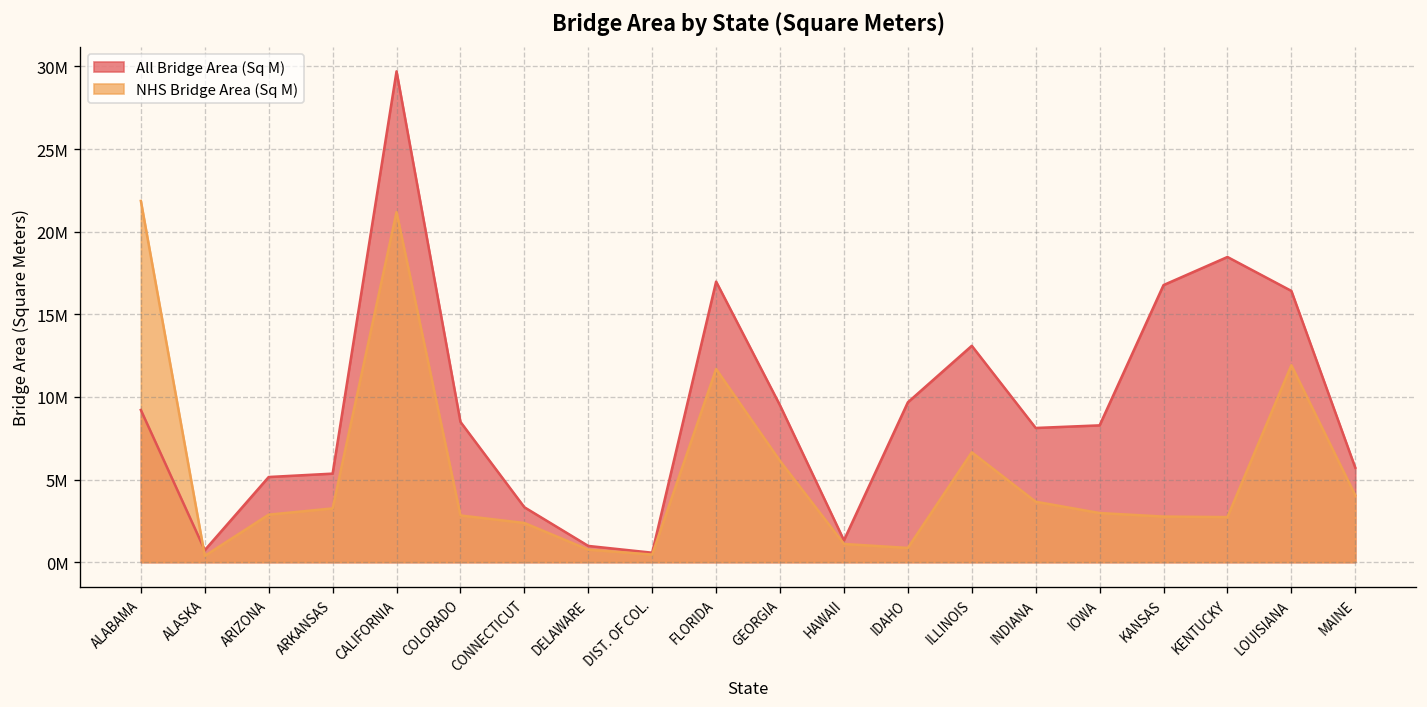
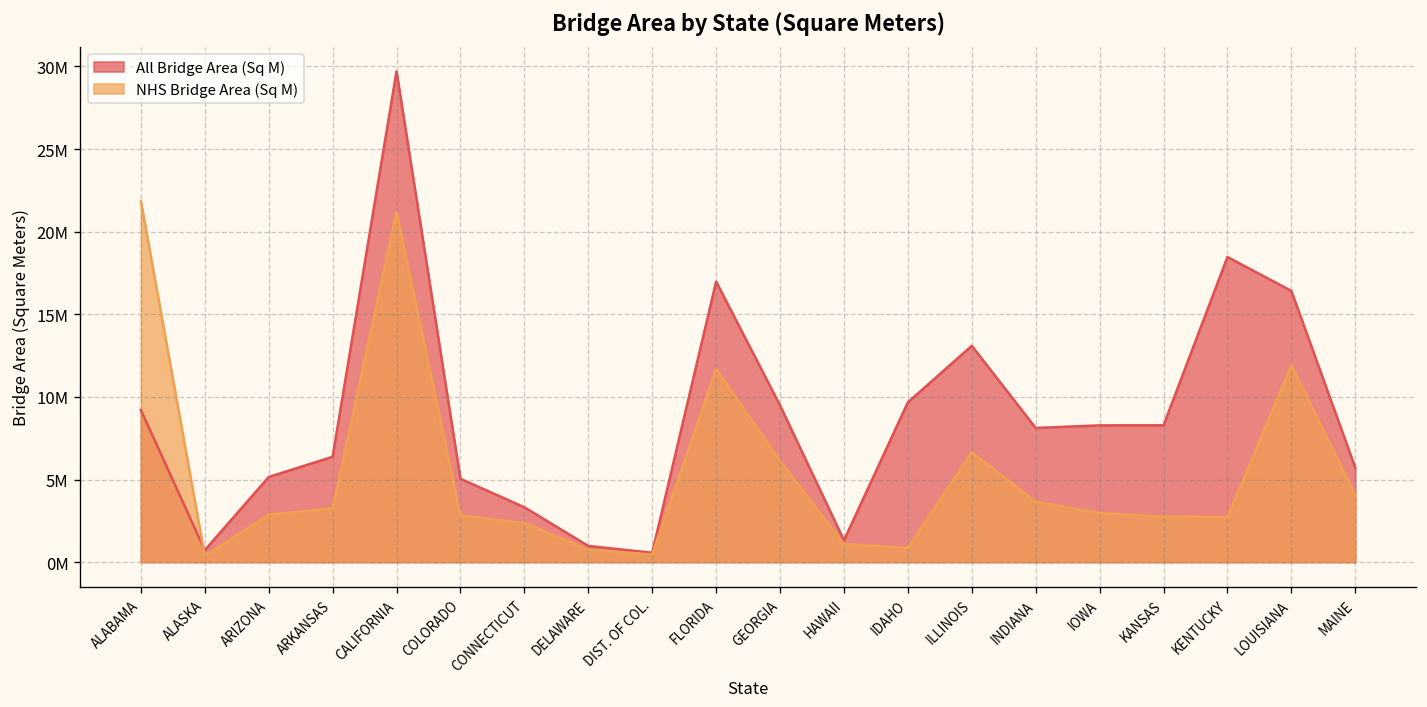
All Bridge Area (Sq M), ARKANSAS: 5400000 -> 6400000
All Bridge Area (Sq M), COLORADO: 8500000 -> 5000000
All Bridge Area (Sq M), KANSAS: 16800000 -> 8300000
